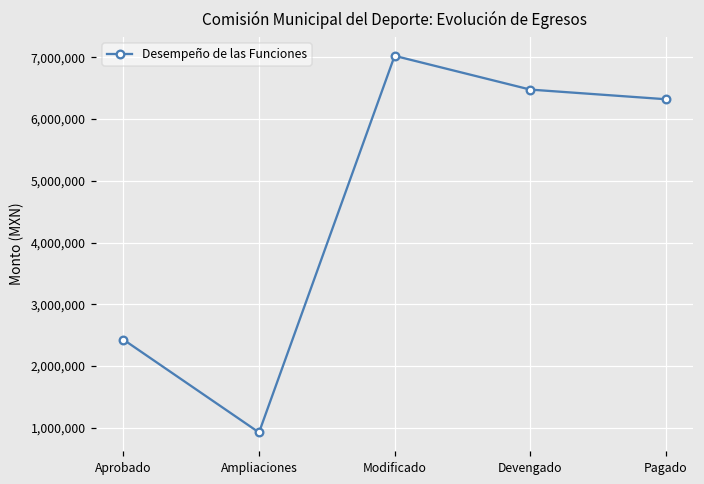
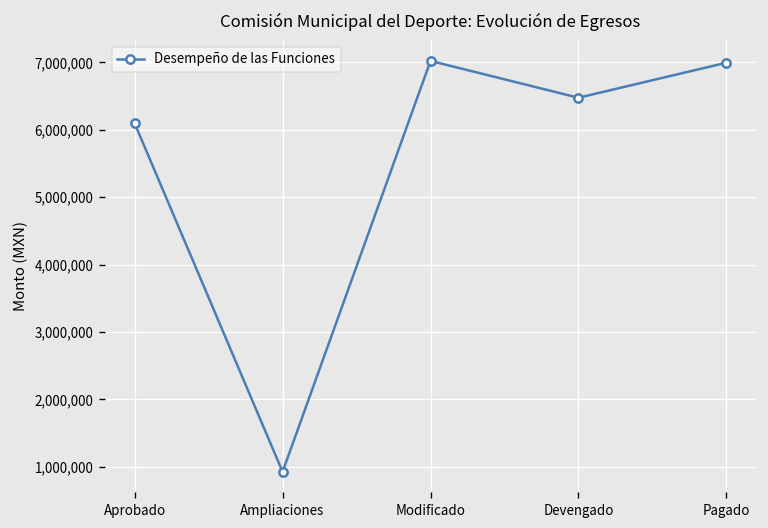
Aprobado: 2,400,000 -> 6,100,000
Pagado: 6,300,000 -> 7,000,000
